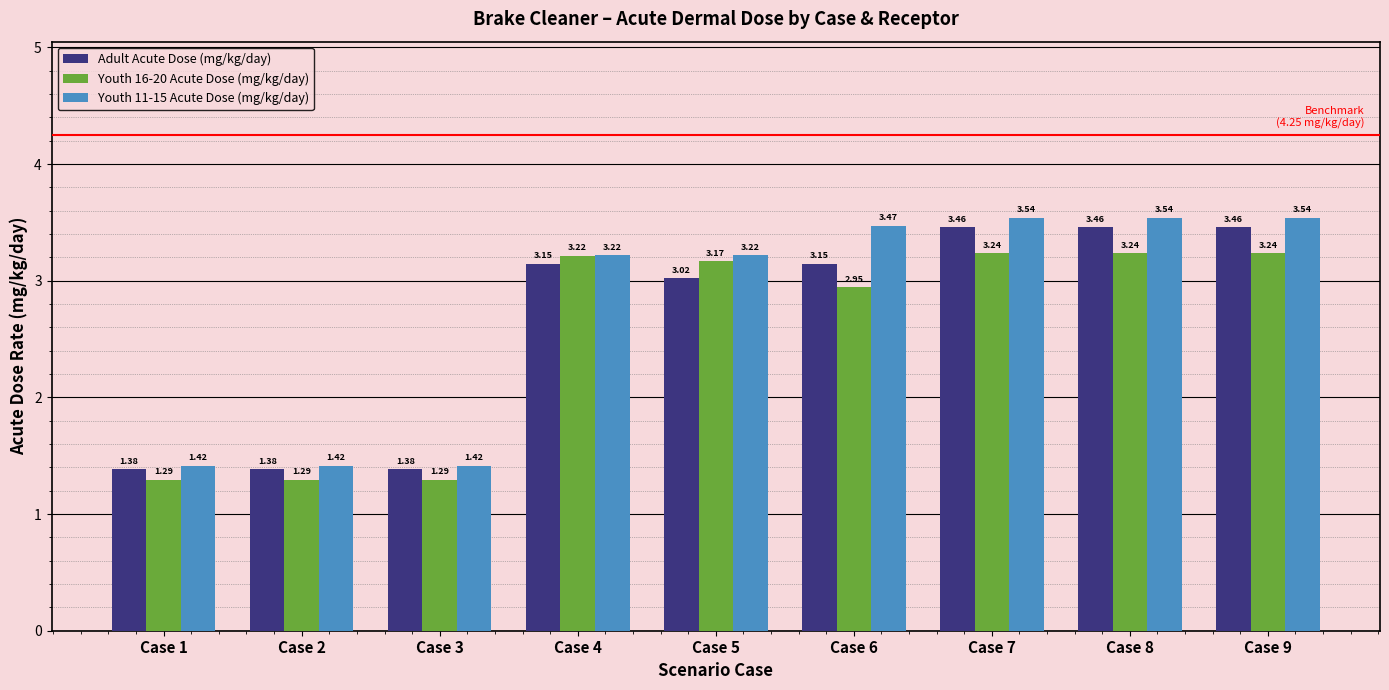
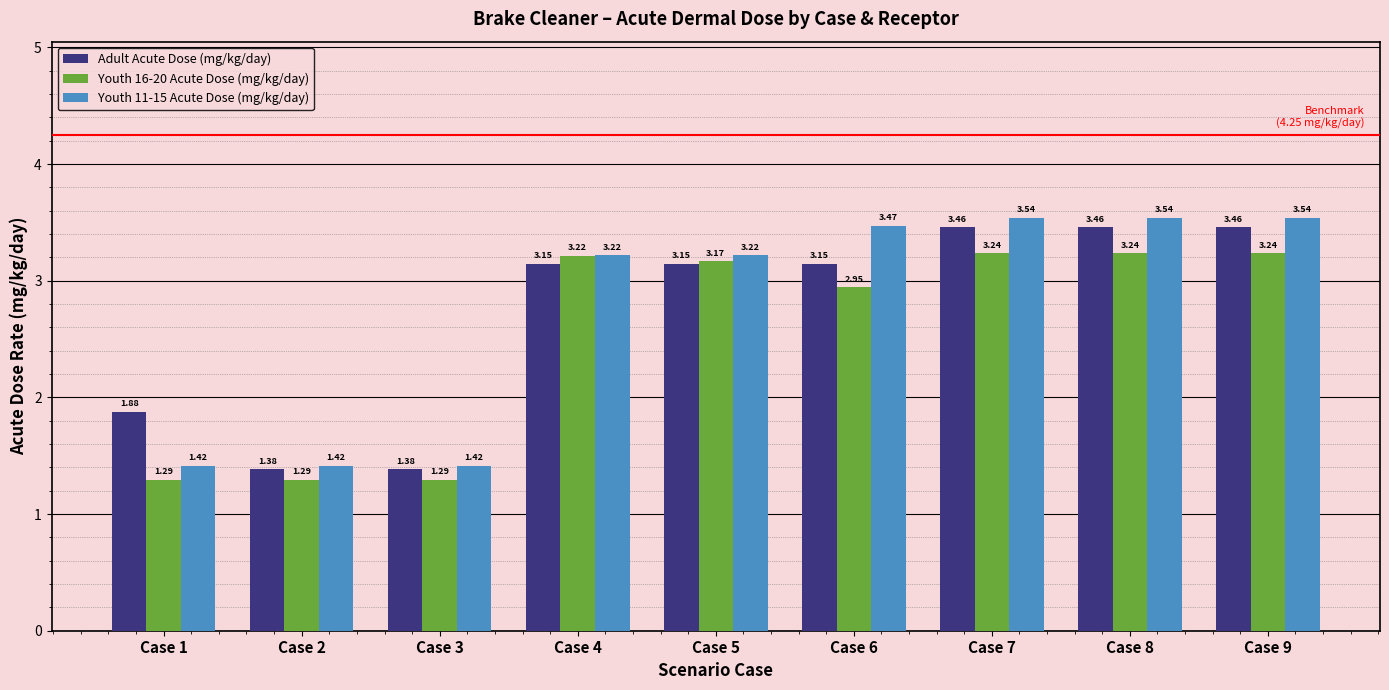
Adult Acute Dose (mg/kg/day), Case 1: 1.38 -> 1.88
Adult Acute Dose (mg/kg/day), Case 5: 3.02 -> 3.15
